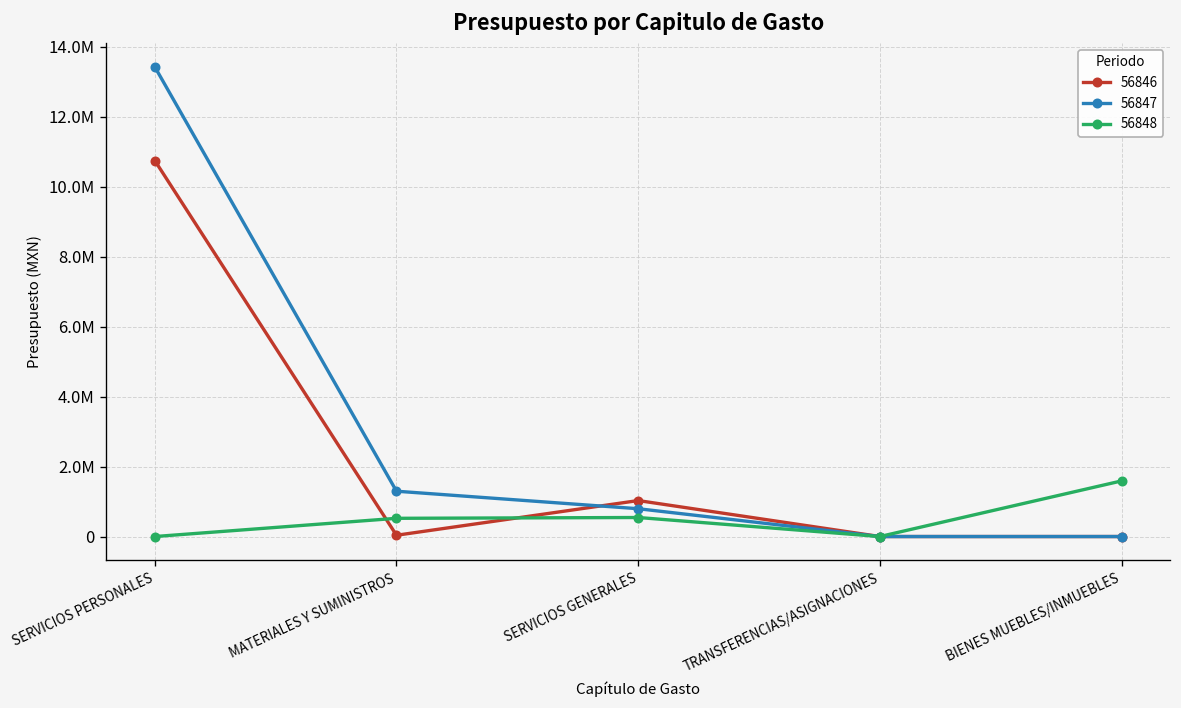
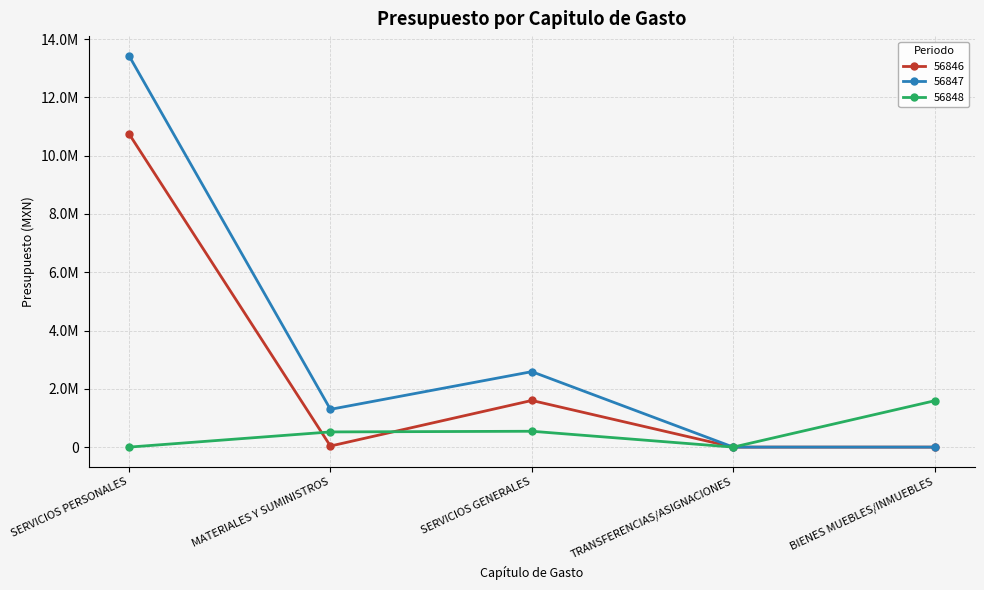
56846, SERVICIOS GENERALES: 1000000 -> 1600000
56847, SERVICIOS GENERALES: 800000 -> 2600000
